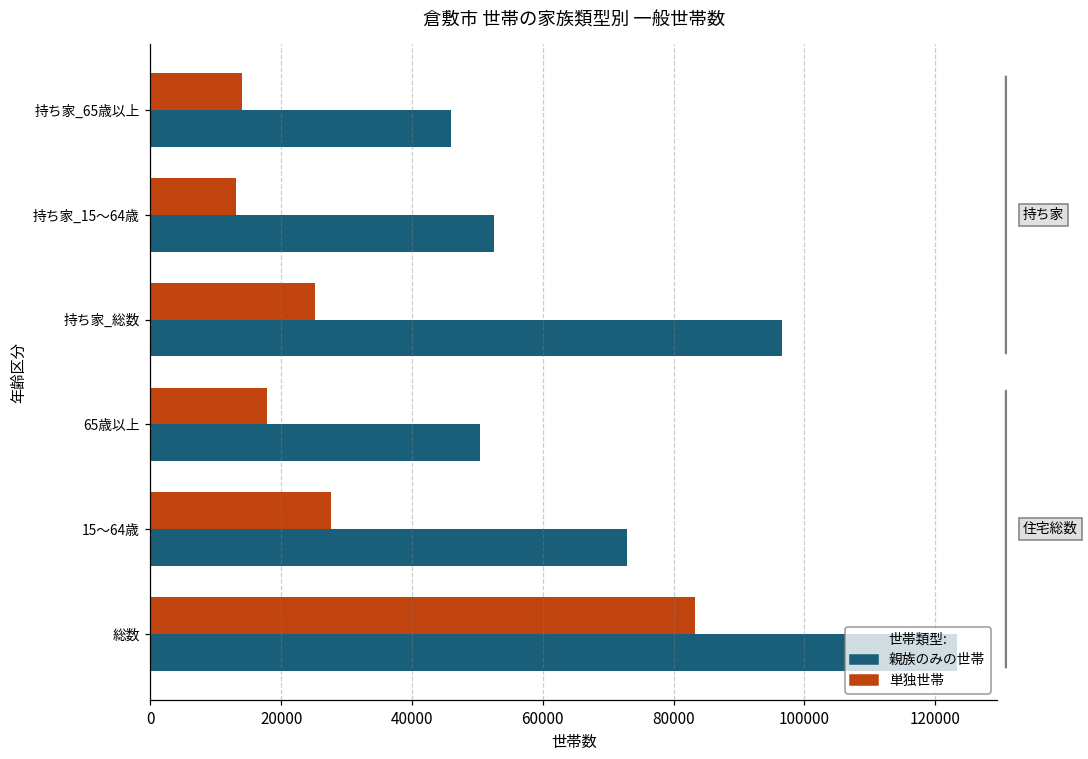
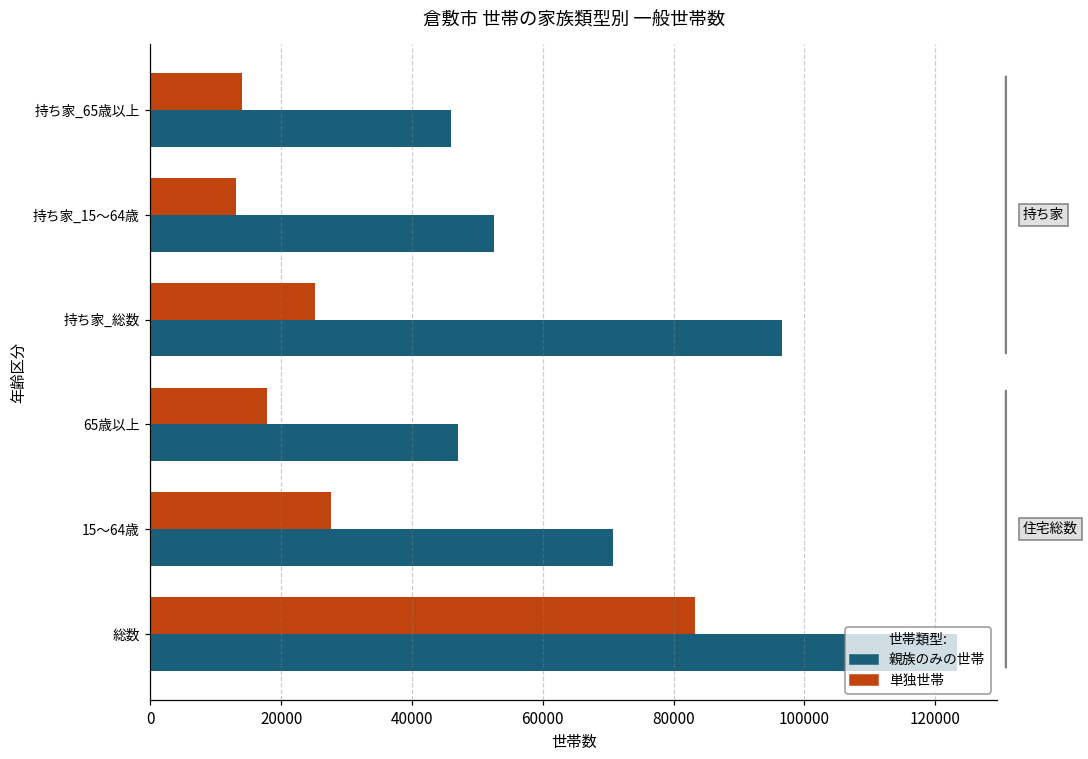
親族のみの世帯, 65歳以上: 50000 -> 47000
親族のみの世帯, 15～64歳: 73000 -> 71000
